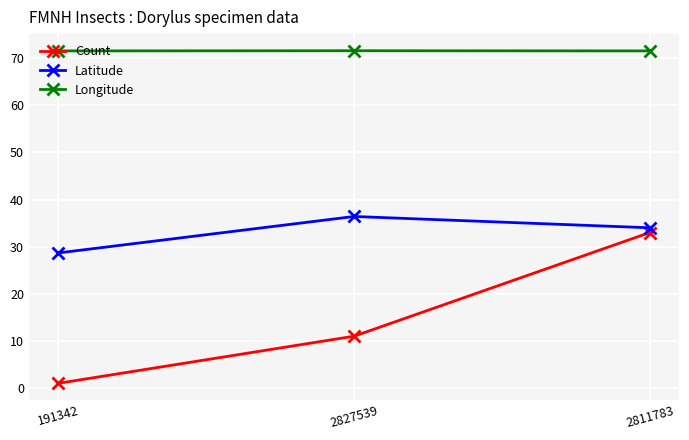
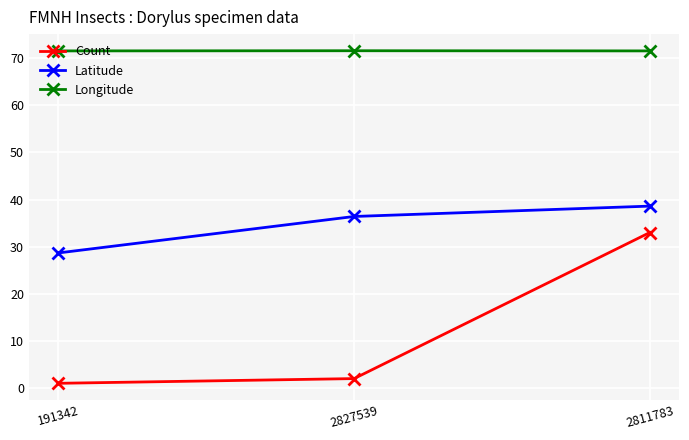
Count, 2827539: 11 -> 2
Latitude, 2811783: 34 -> 39
